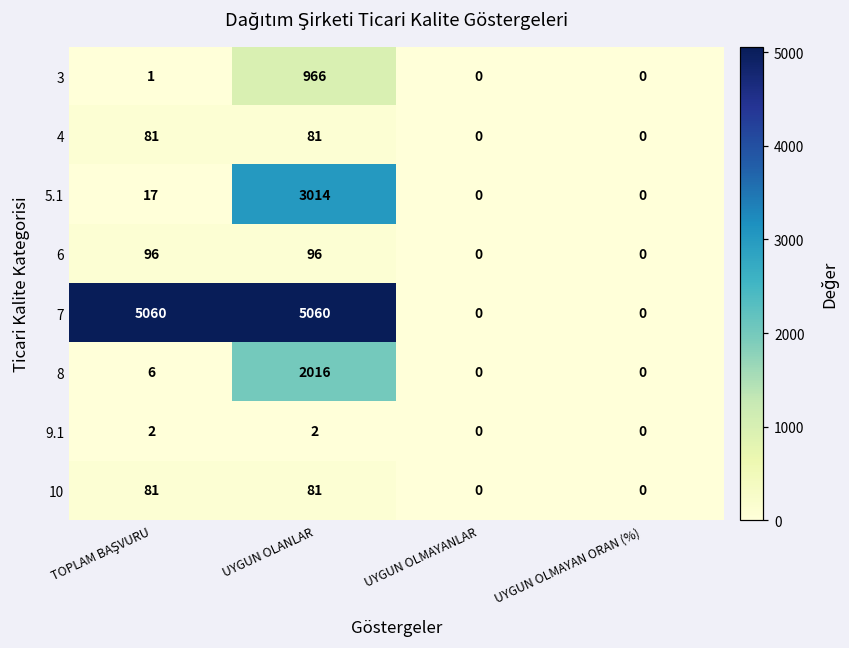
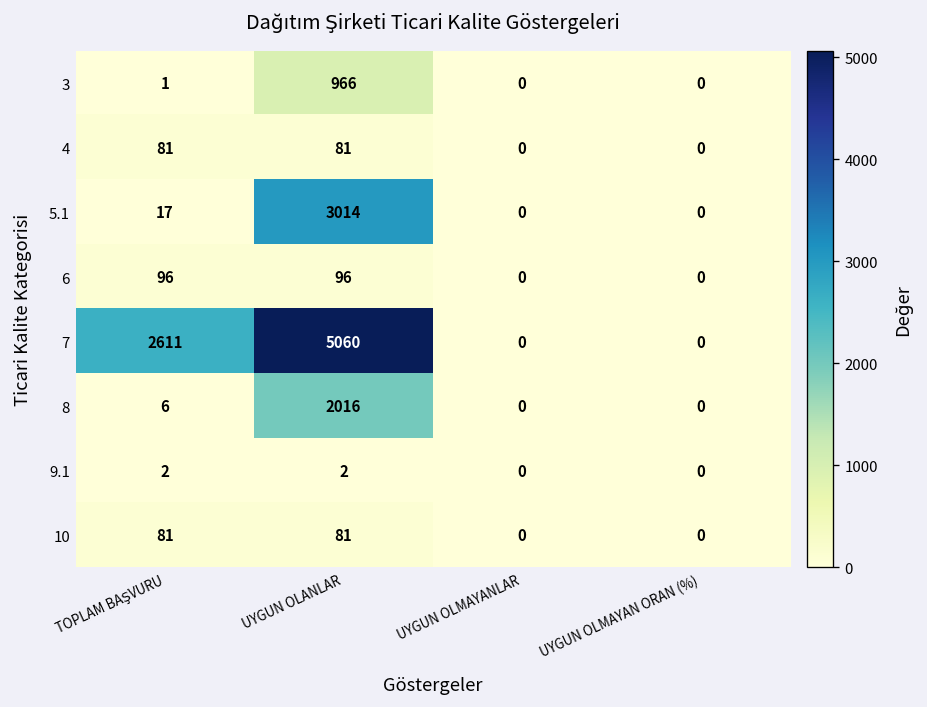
7, TOPLAM BAŞVURU: 5060 -> 2611
